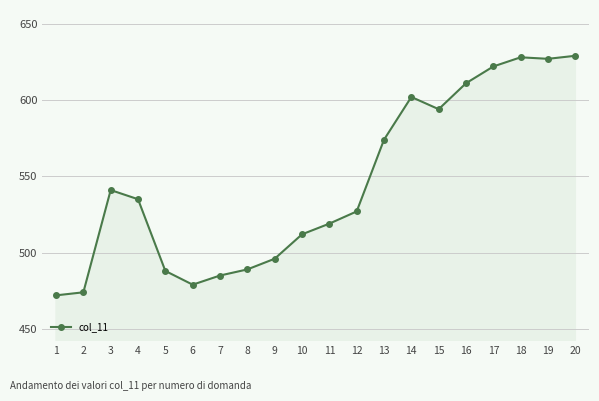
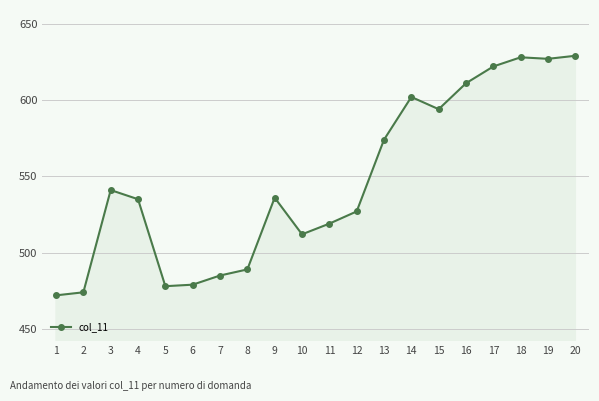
5: 488 -> 478
9: 496 -> 536
